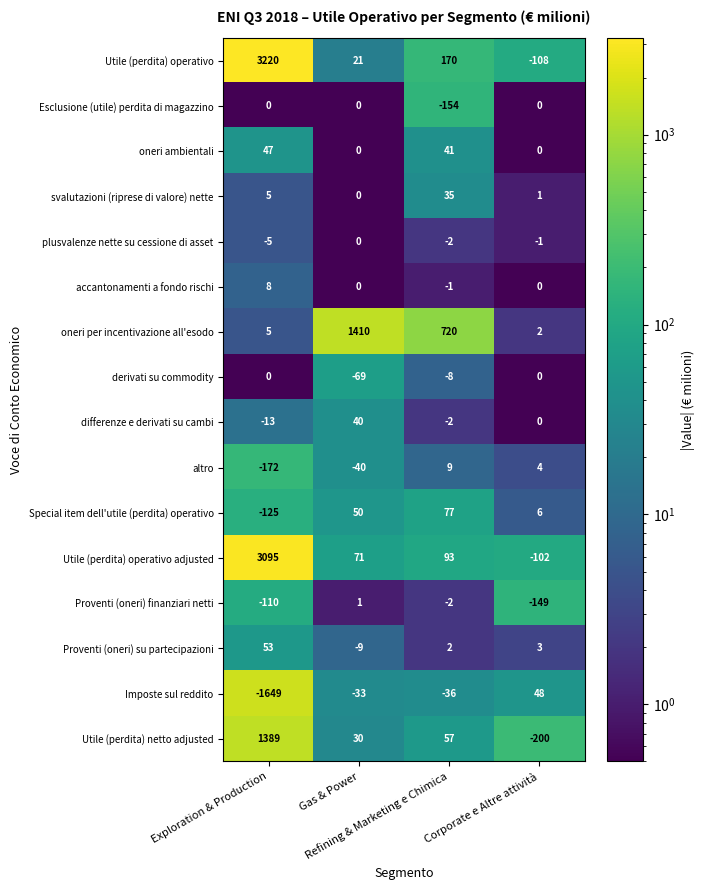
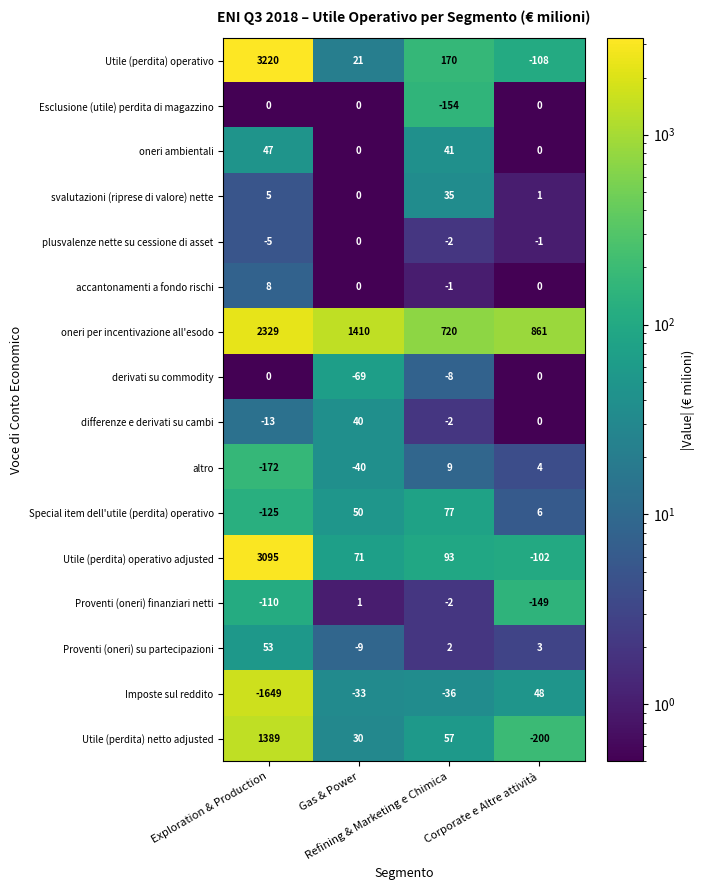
oneri per incentivazione all'esodo, Exploration & Production: 5 -> 2329
oneri per incentivazione all'esodo, Corporate e Altre attività: 2 -> 861
